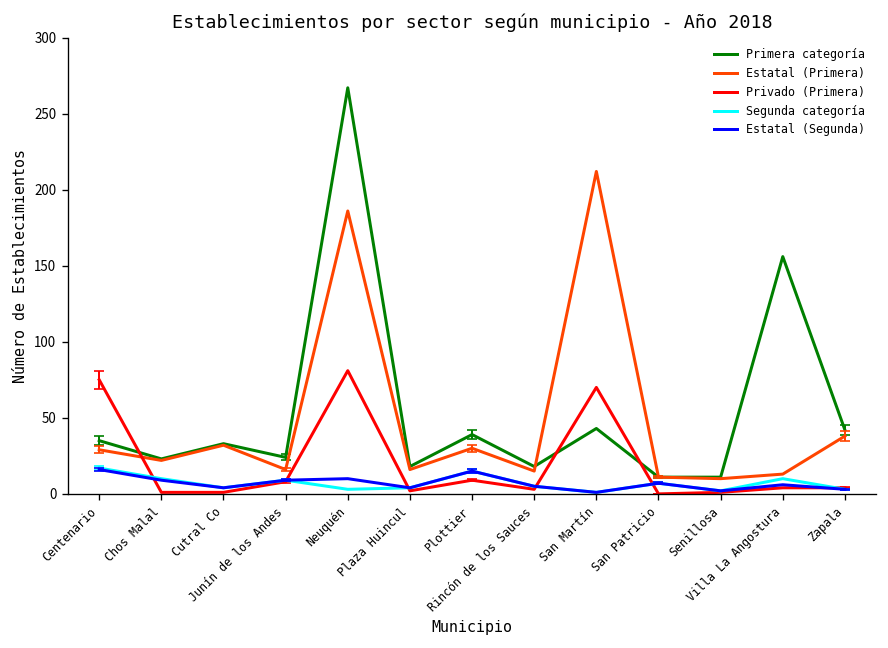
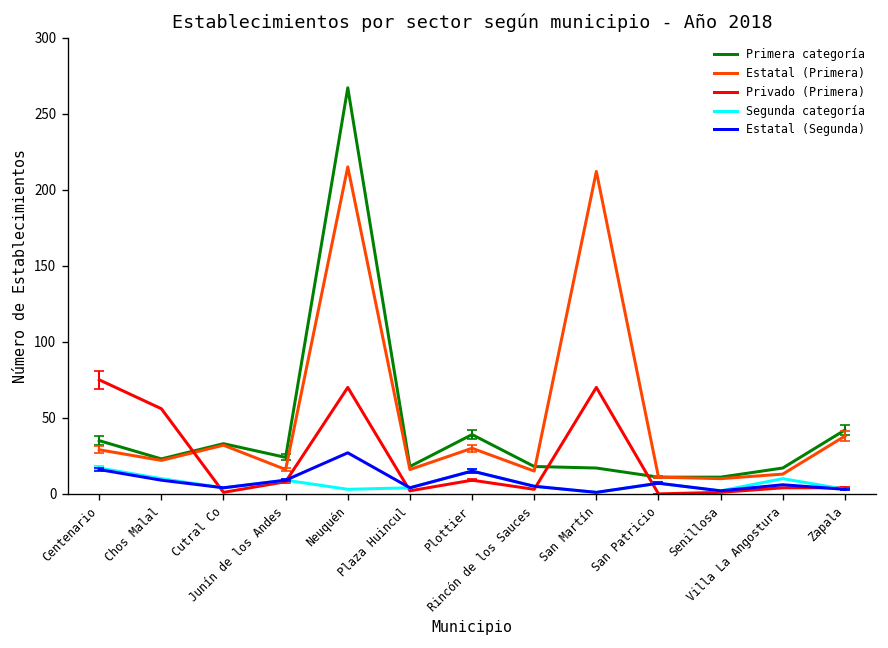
Privado (Primera), Chos Malal: 1 -> 56
Estatal (Primera), Neuquén: 186 -> 215
Privado (Primera), Neuquén: 81 -> 70
Estatal (Segunda), Neuquén: 10 -> 27
Primera categoría, San Martín: 43 -> 17
Primera categoría, Villa La Angostura: 156 -> 17
